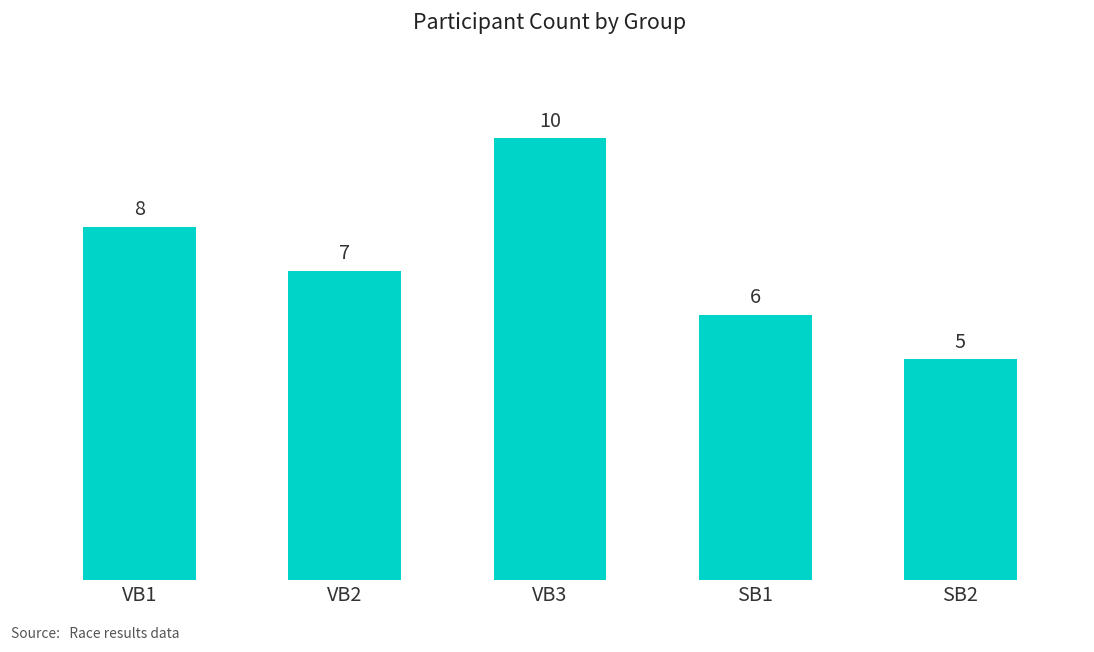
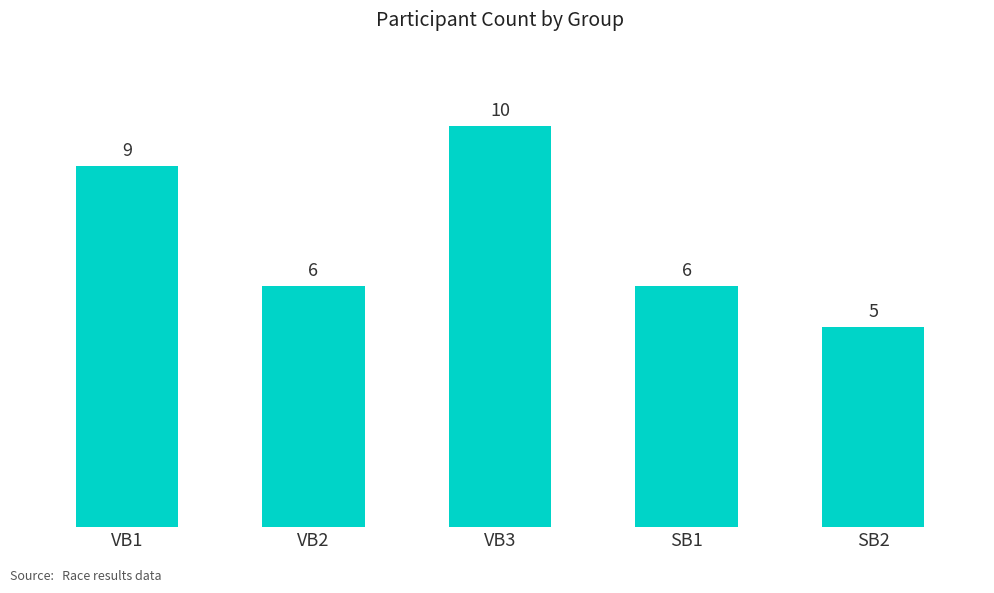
VB1: 8 -> 9
VB2: 7 -> 6
